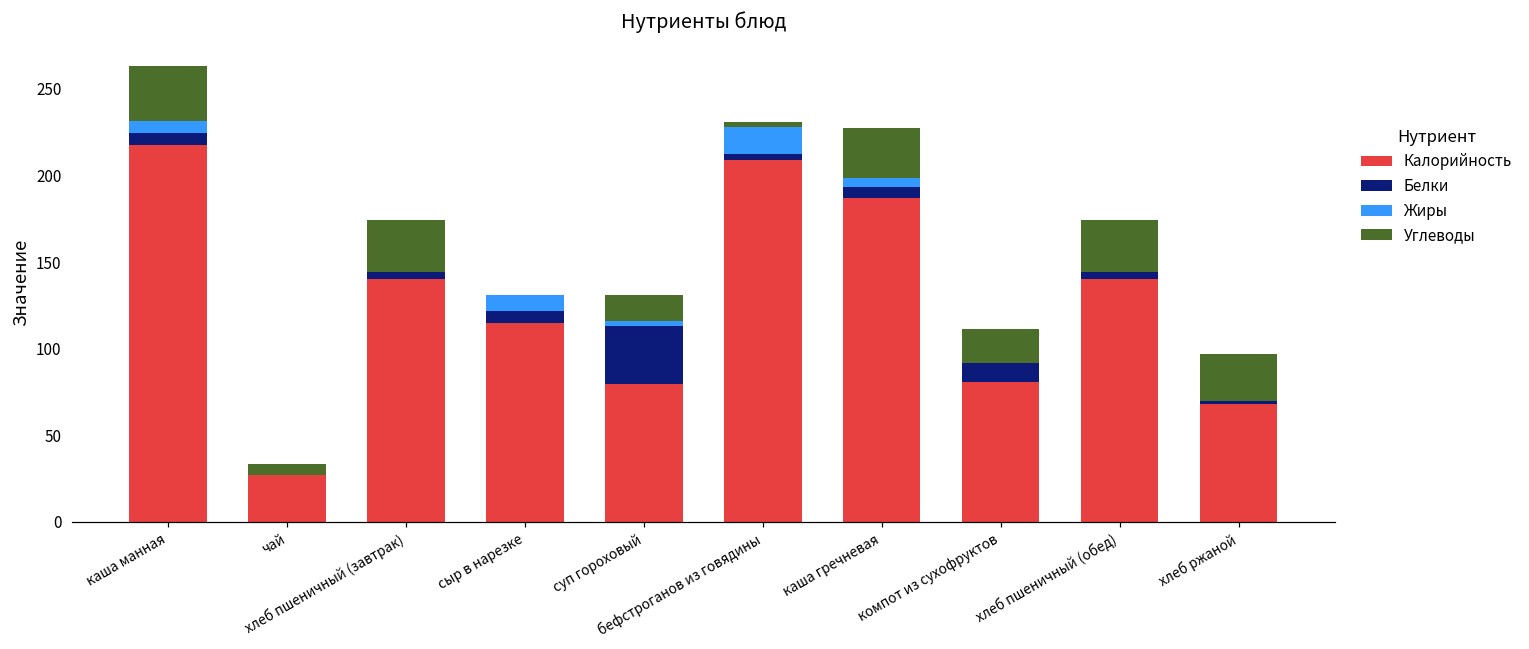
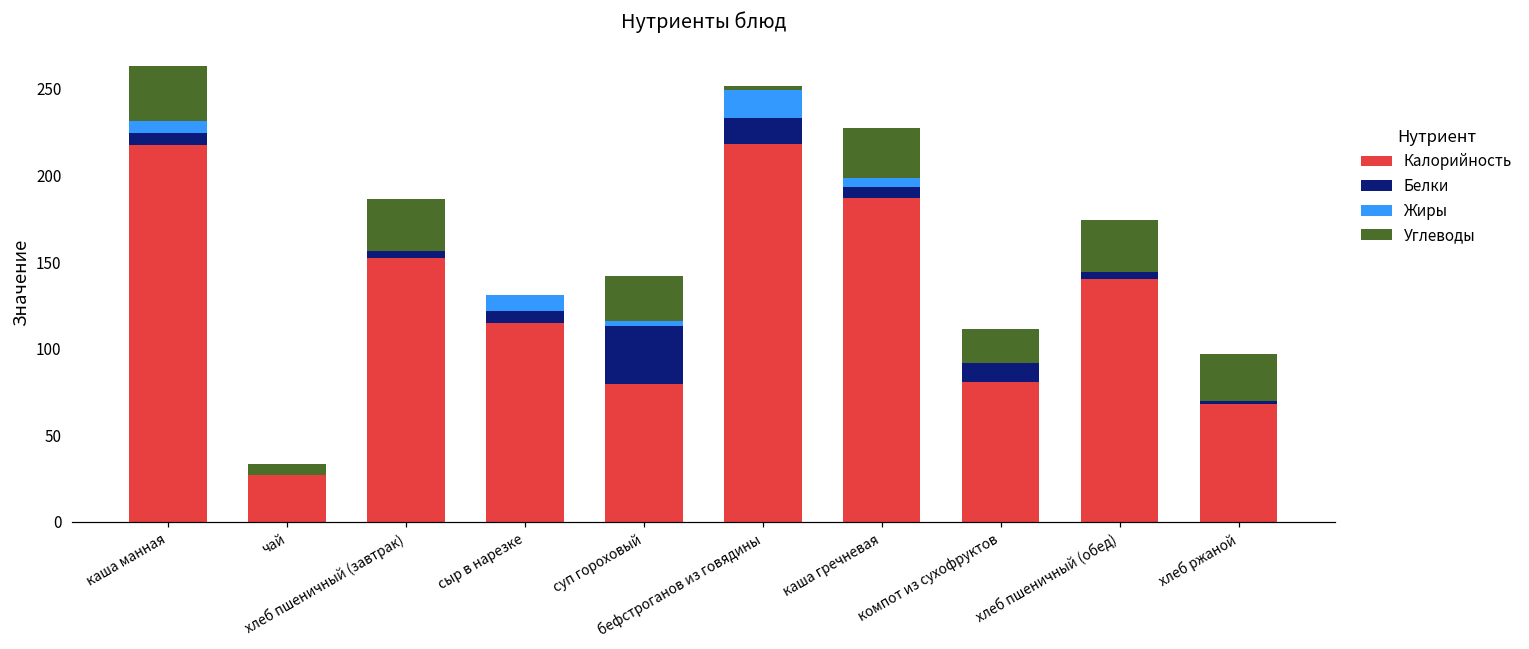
Калорийность, хлеб пшеничный (завтрак): 140 -> 152
Углеводы, суп гороховый: 15 -> 26
Калорийность, бефстроганов из говядины: 209 -> 218
Белки, бефстроганов из говядины: 3 -> 15
